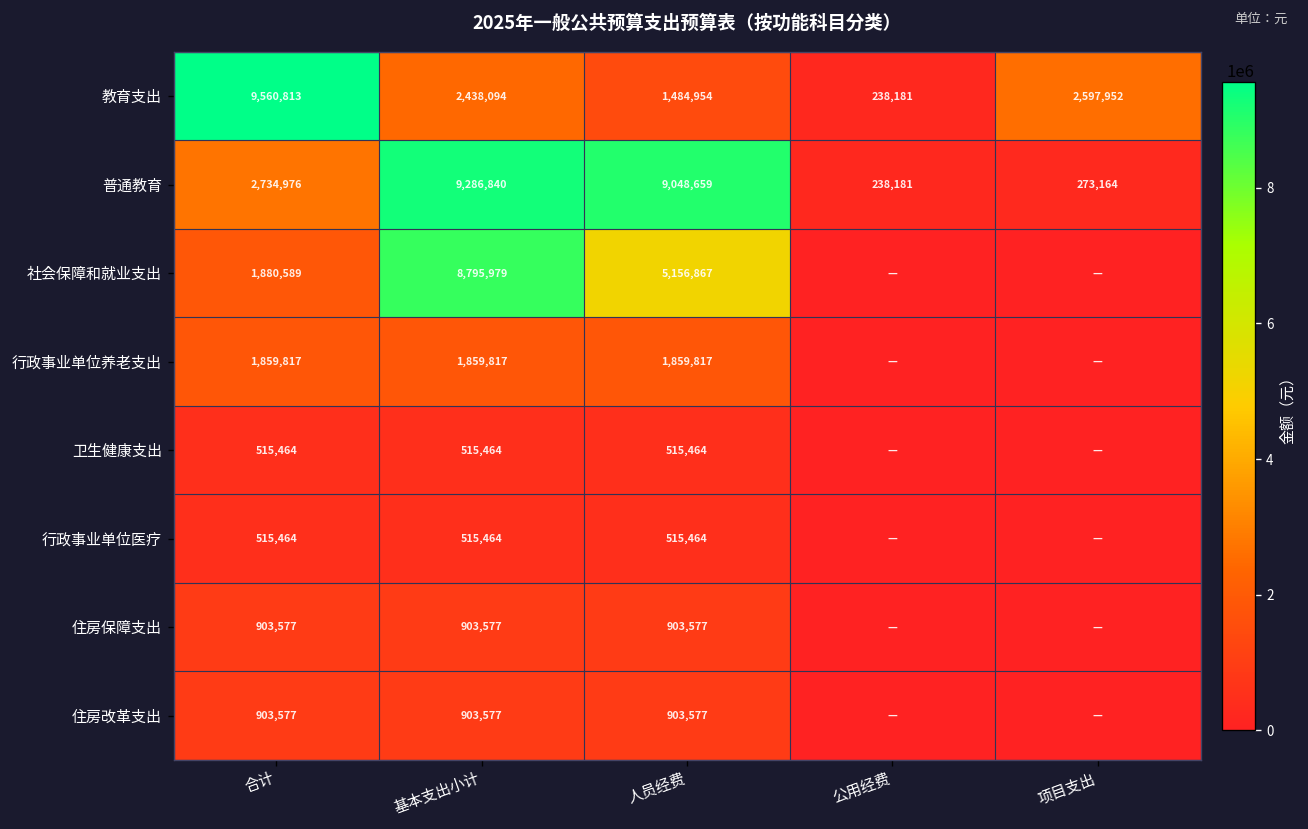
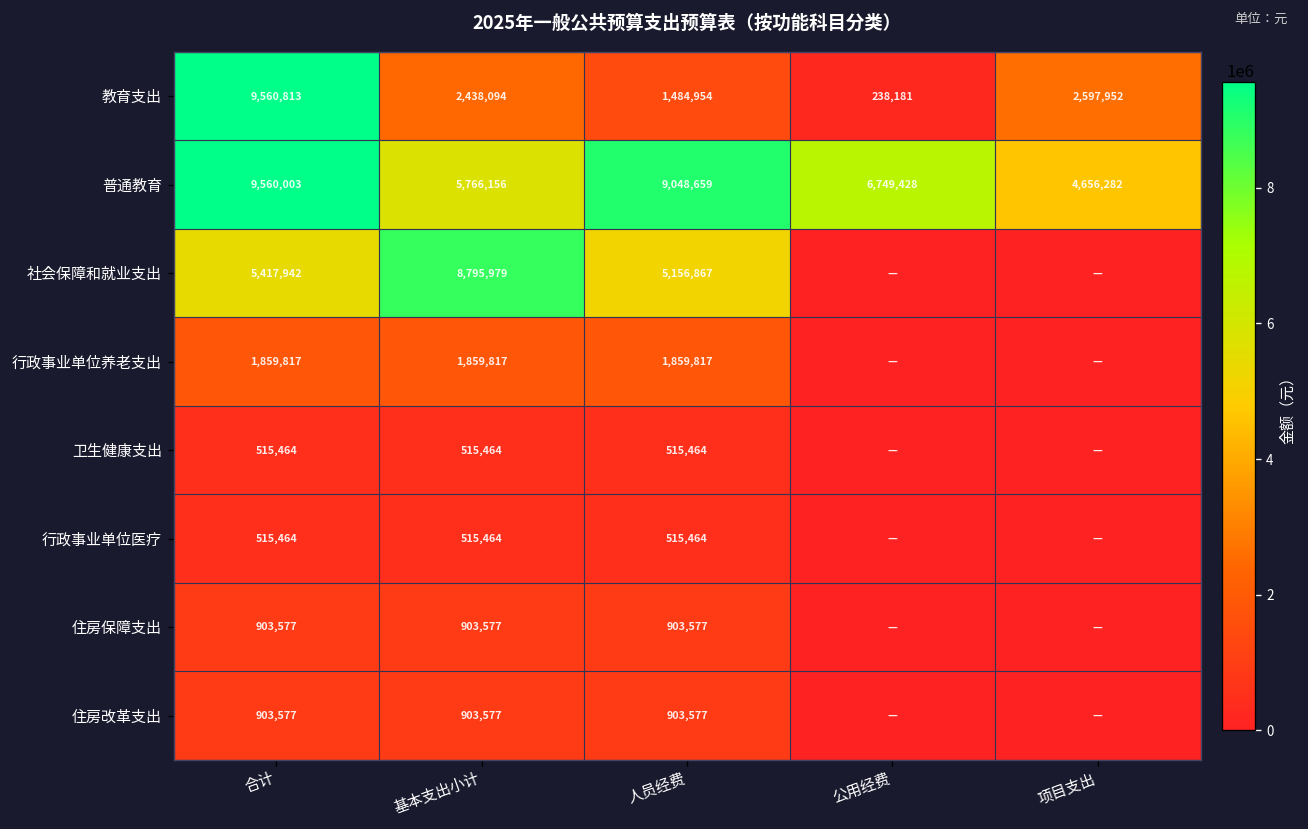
普通教育, 合计: 2,734,976 -> 9,560,003
普通教育, 基本支出小计: 9,286,840 -> 5,766,156
普通教育, 公用经费: 238,181 -> 6,749,428
普通教育, 项目支出: 273,164 -> 4,656,282
社会保障和就业支出, 合计: 1,880,589 -> 5,417,942
